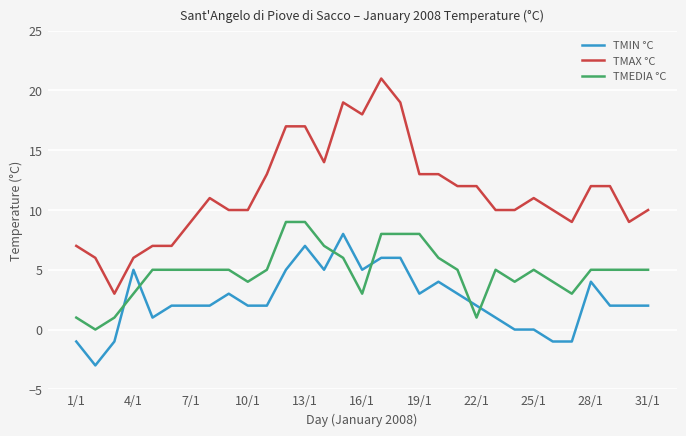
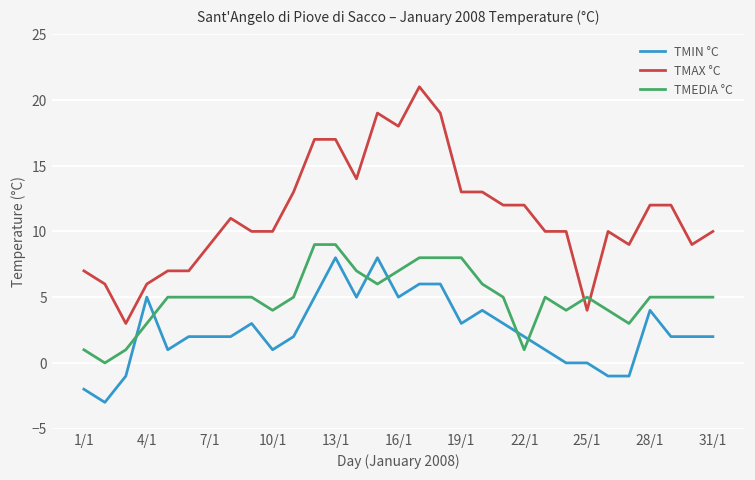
TMIN °C, 1/1: -1 -> -2
TMIN °C, 10/1: 2 -> 1
TMIN °C, 13/1: 7 -> 8
TMEDIA °C, 16/1: 3 -> 7
TMAX °C, 25/1: 11 -> 4
